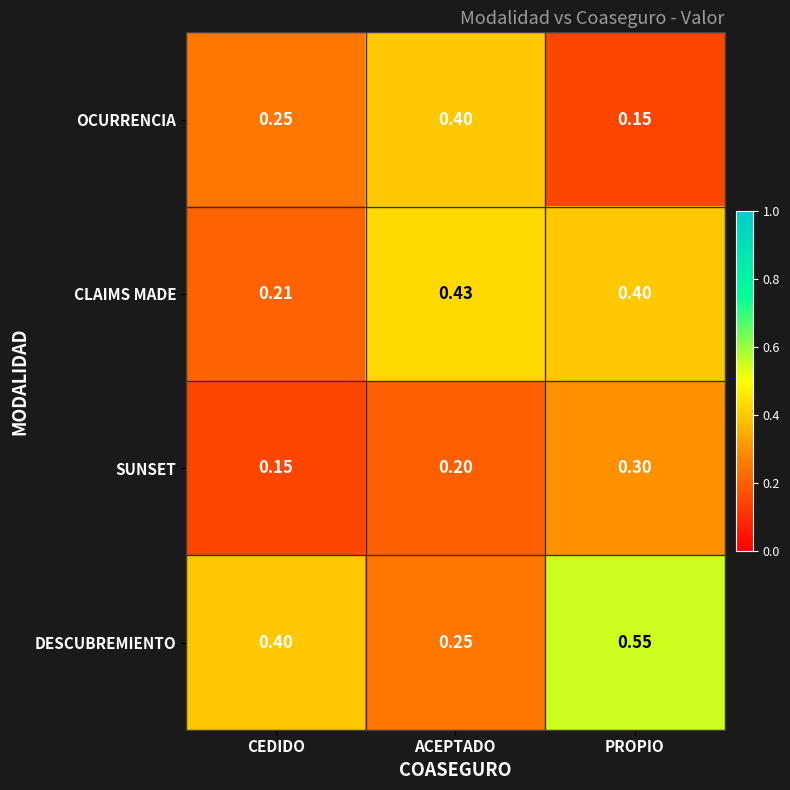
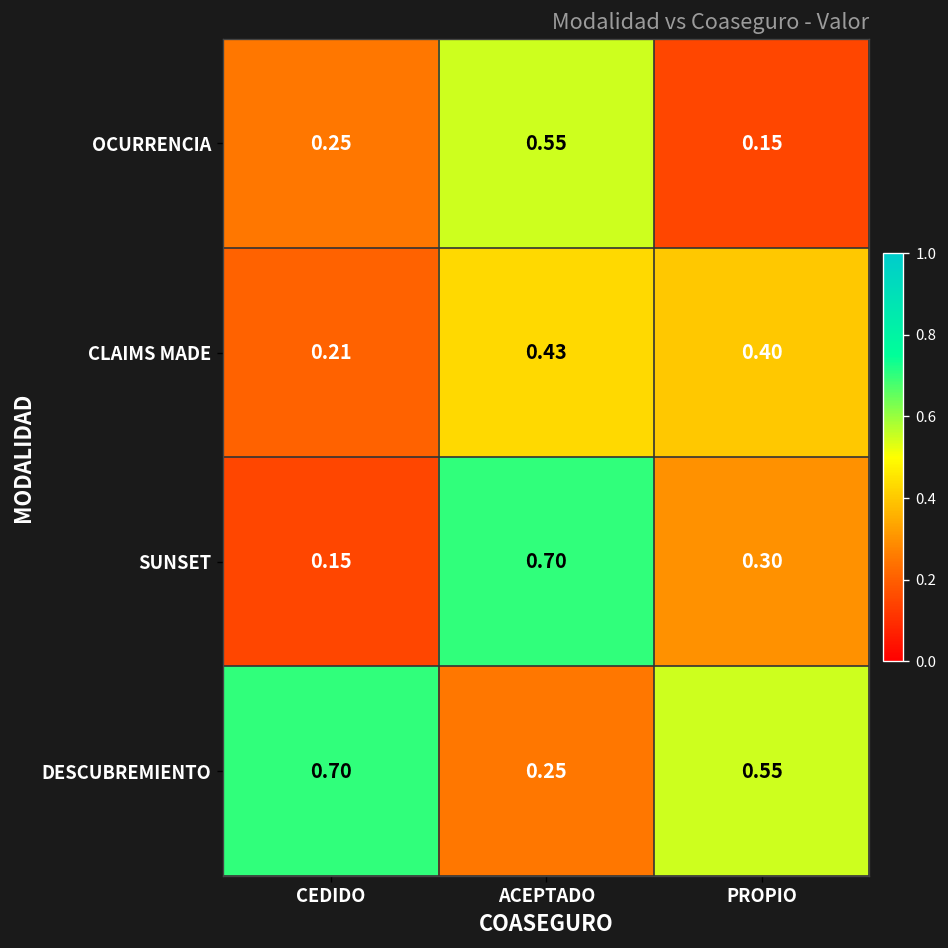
OCURRENCIA, ACEPTADO: 0.40 -> 0.55
SUNSET, ACEPTADO: 0.20 -> 0.70
DESCUBREMIENTO, CEDIDO: 0.40 -> 0.70
